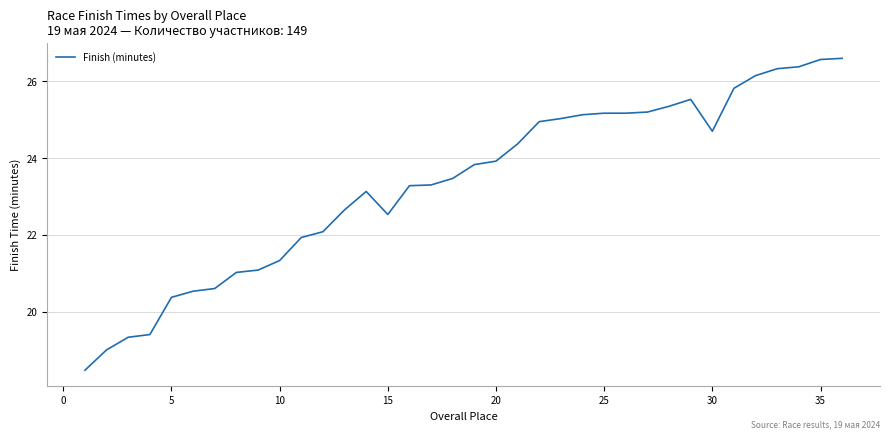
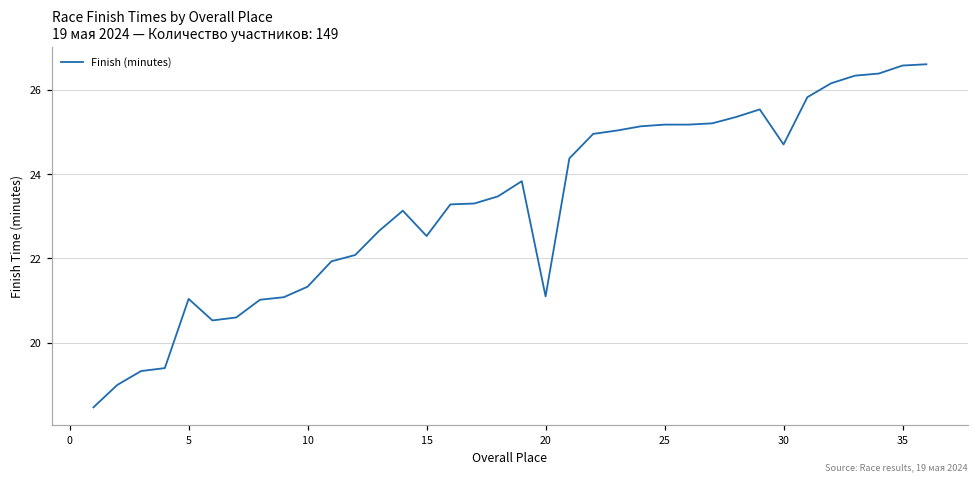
5: 20.4 -> 21.0
20: 23.9 -> 21.1
